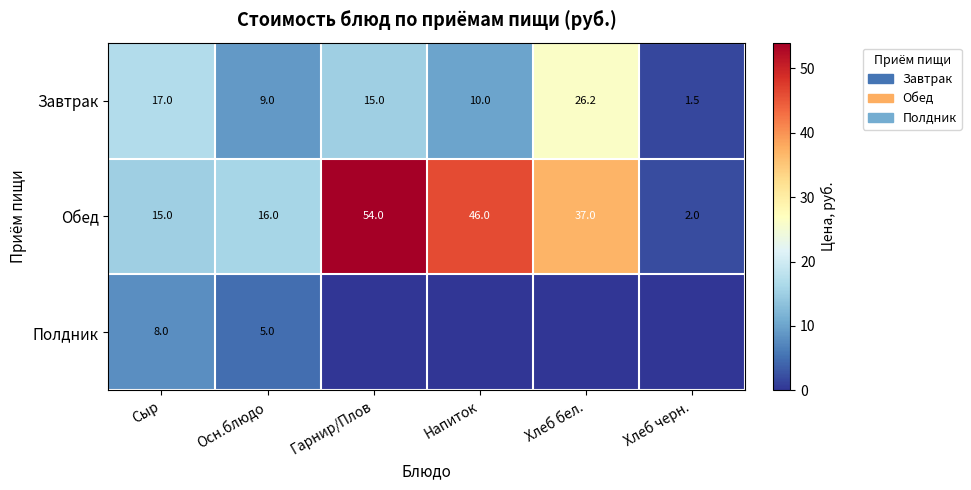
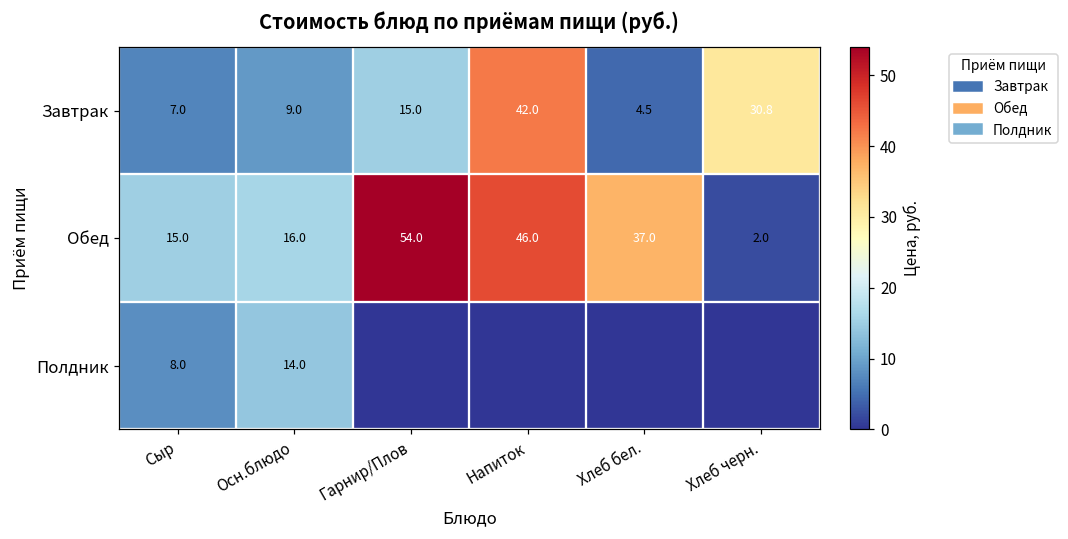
Завтрак, Сыр: 17.0 -> 7.0
Завтрак, Напиток: 10.0 -> 42.0
Завтрак, Хлеб бел.: 26.2 -> 4.5
Завтрак, Хлеб черн.: 1.5 -> 30.8
Полдник, Осн.блюдо: 5.0 -> 14.0
